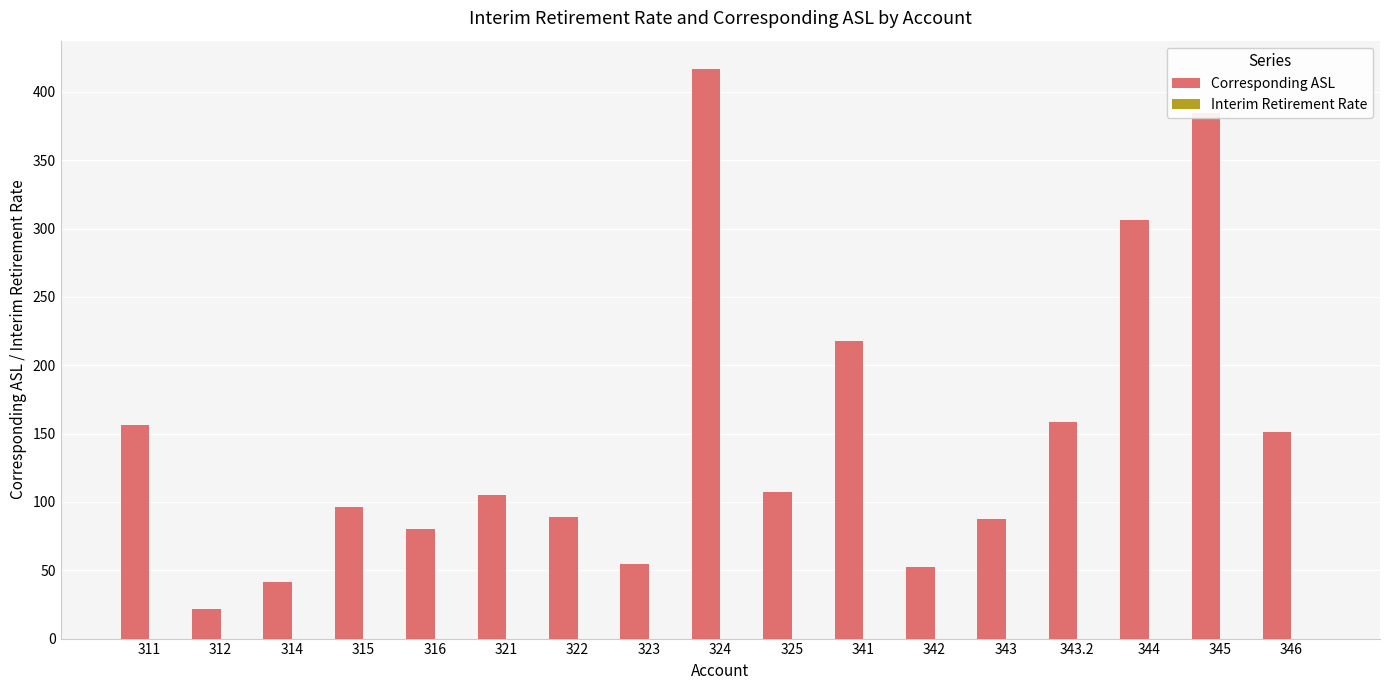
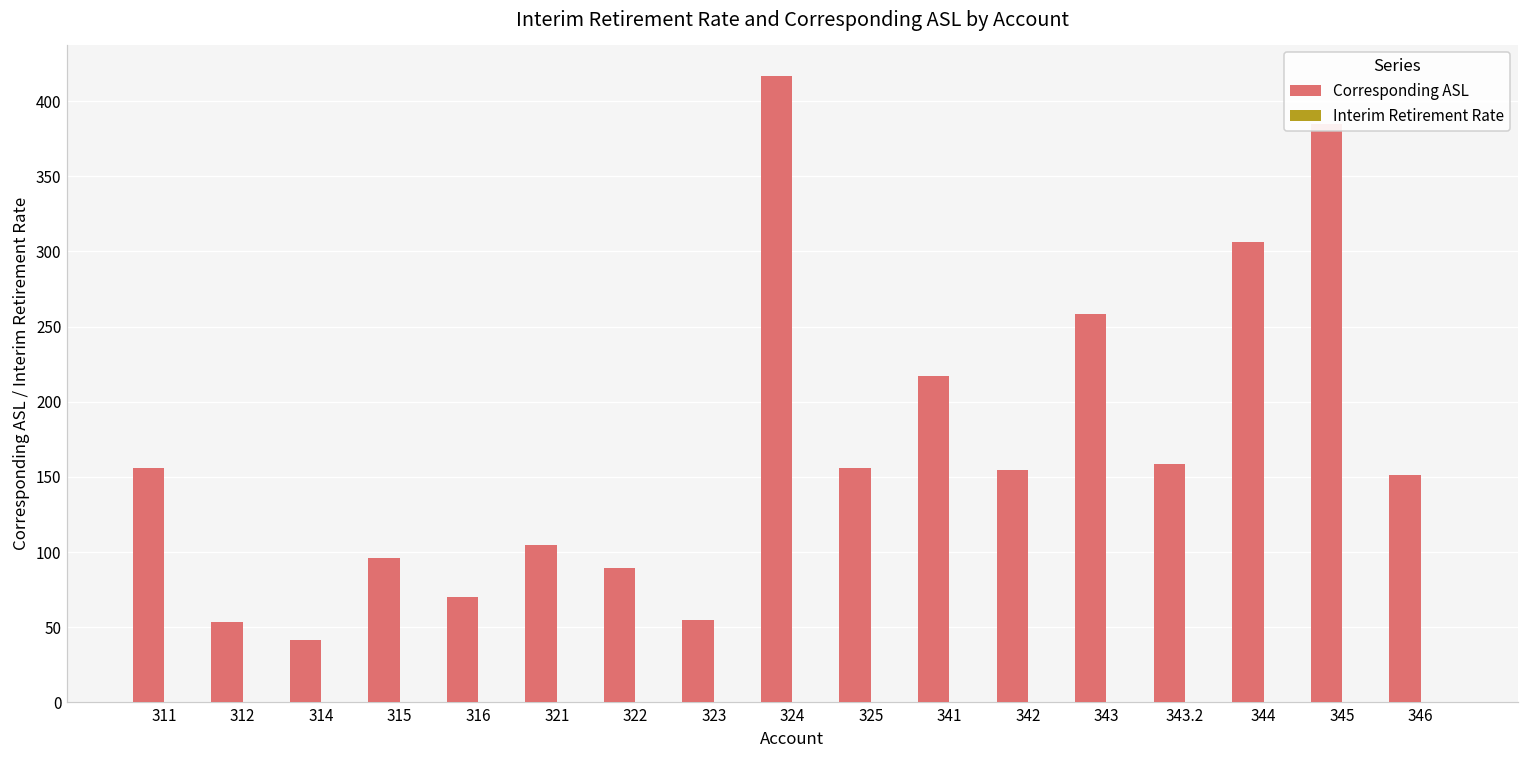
Corresponding ASL, 312: 22 -> 53
Corresponding ASL, 316: 81 -> 70
Corresponding ASL, 325: 108 -> 156
Corresponding ASL, 342: 53 -> 155
Corresponding ASL, 343: 88 -> 258
